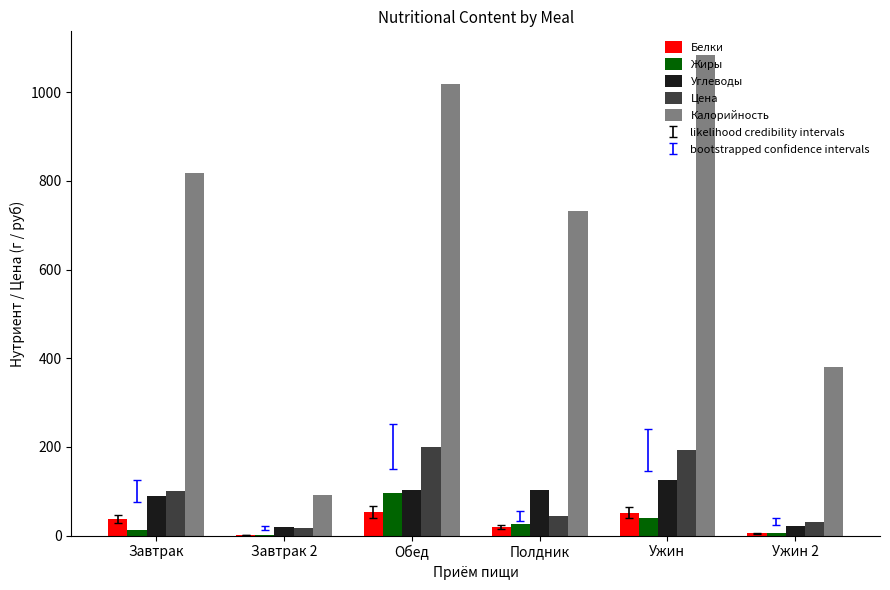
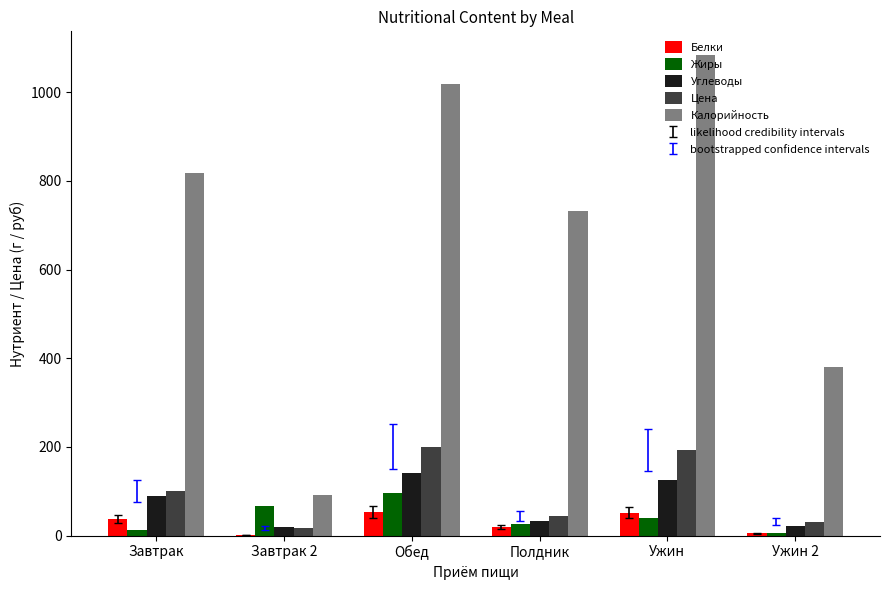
Жиры, Завтрак 2: 0 -> 70
Углеводы, Обед: 100 -> 140
Углеводы, Полдник: 100 -> 30
